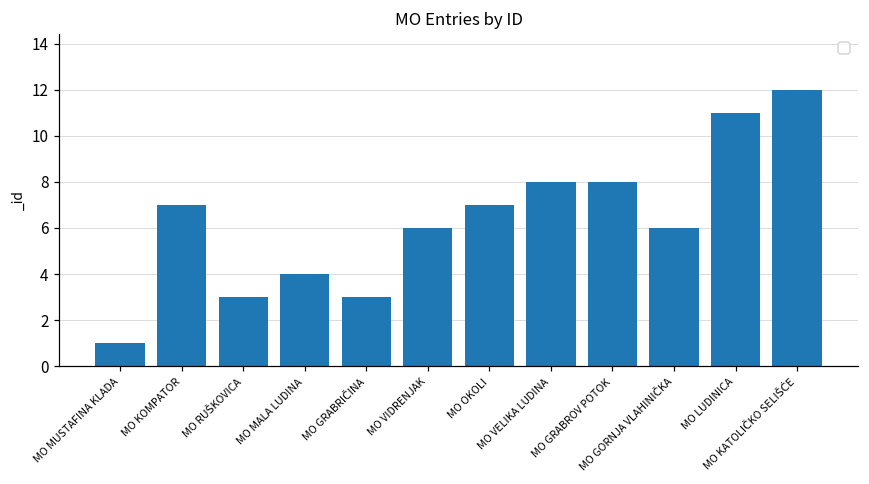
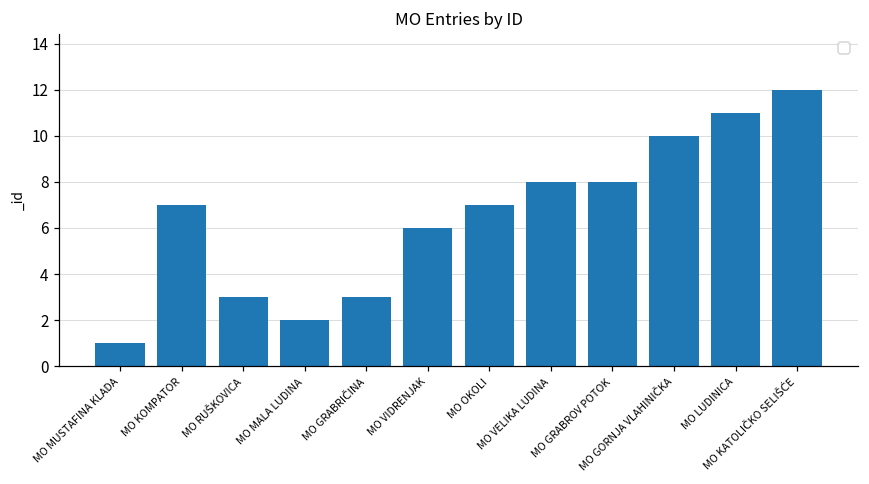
MO MALA LUDINA: 4 -> 2
MO GORNJA VLAHINIČKA: 6 -> 10
